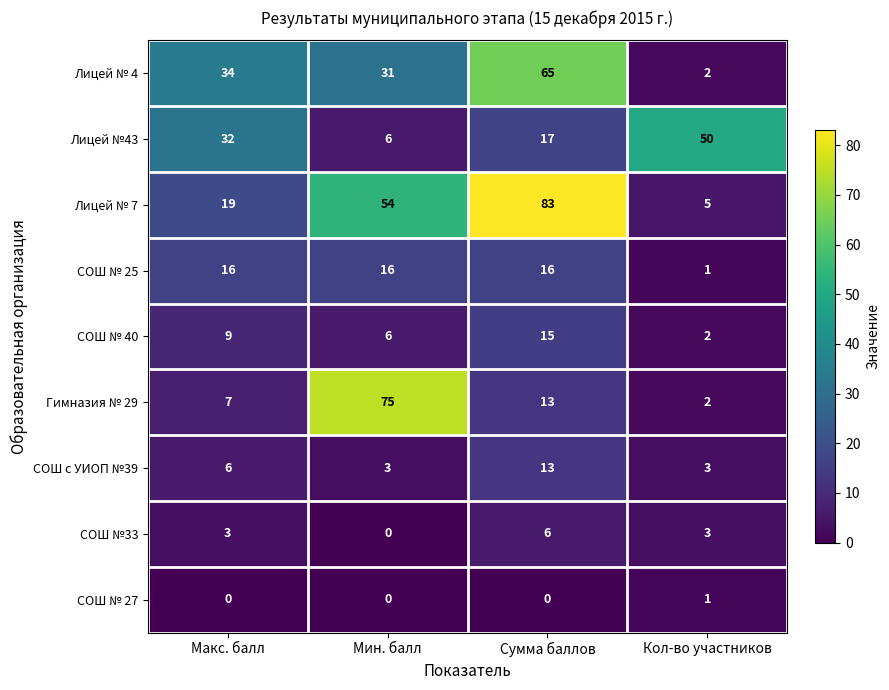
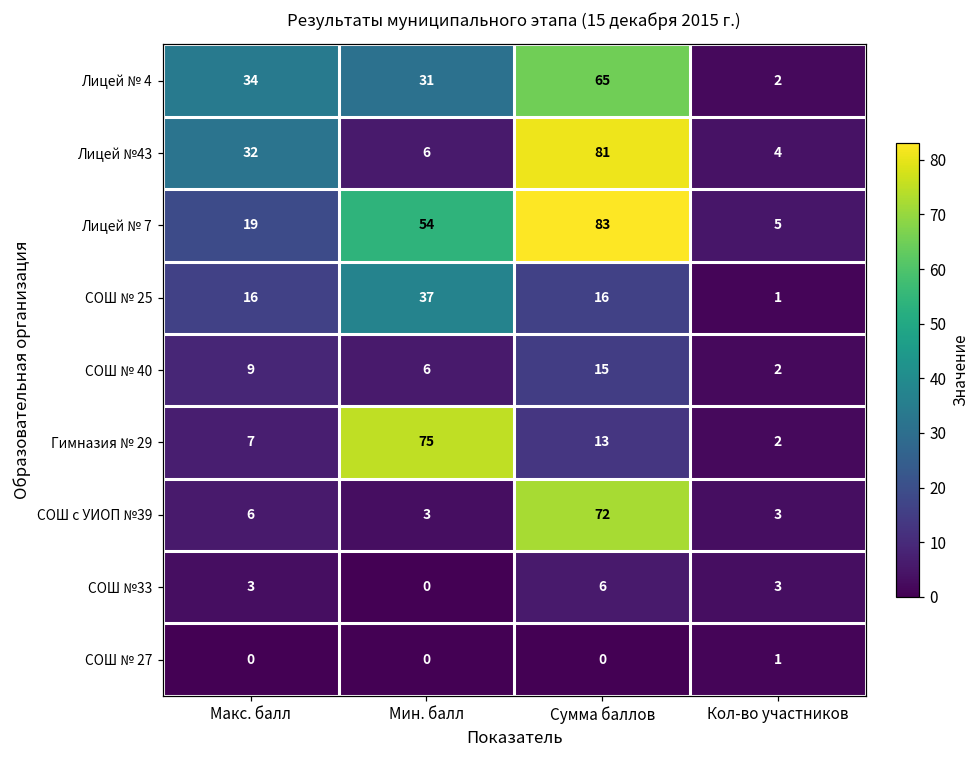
Лицей №43, Сумма баллов: 17 -> 81
Лицей №43, Кол-во участников: 50 -> 4
СОШ № 25, Мин. балл: 16 -> 37
СОШ с УИОП №39, Сумма баллов: 13 -> 72
